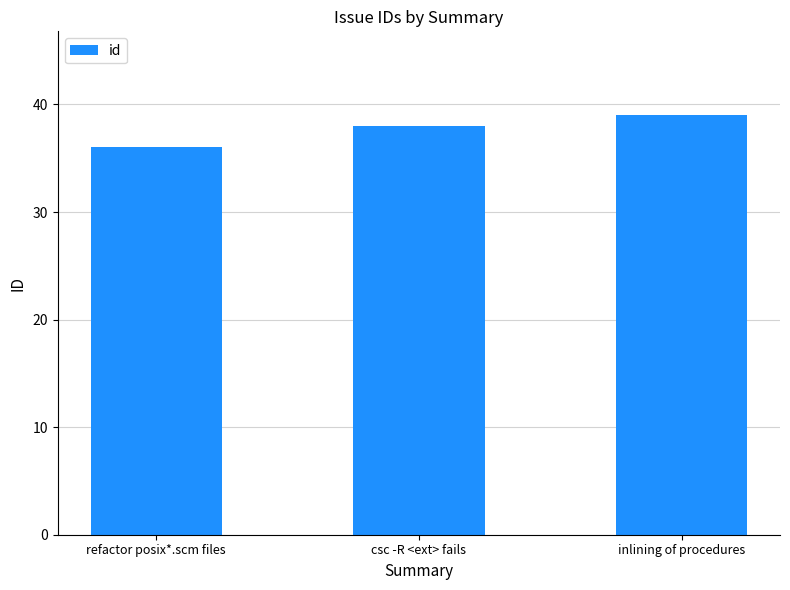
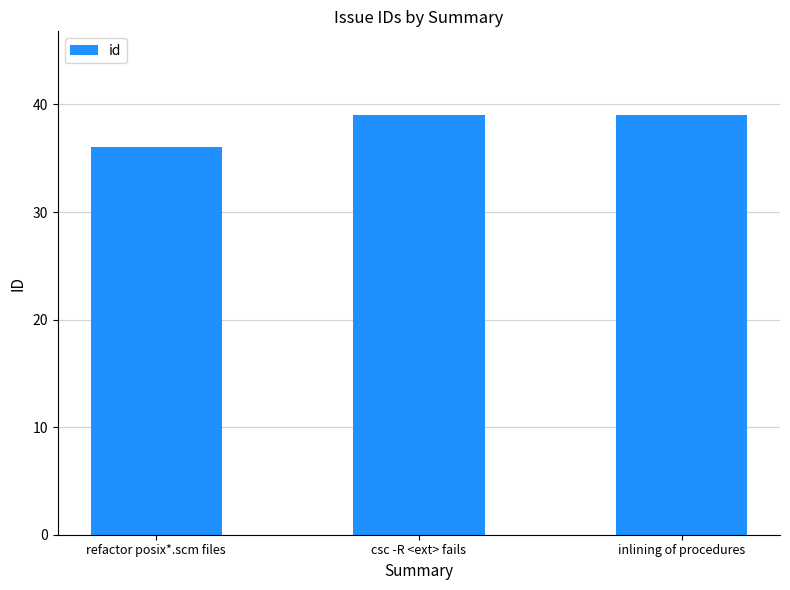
csc -R <ext> fails: 38 -> 39
